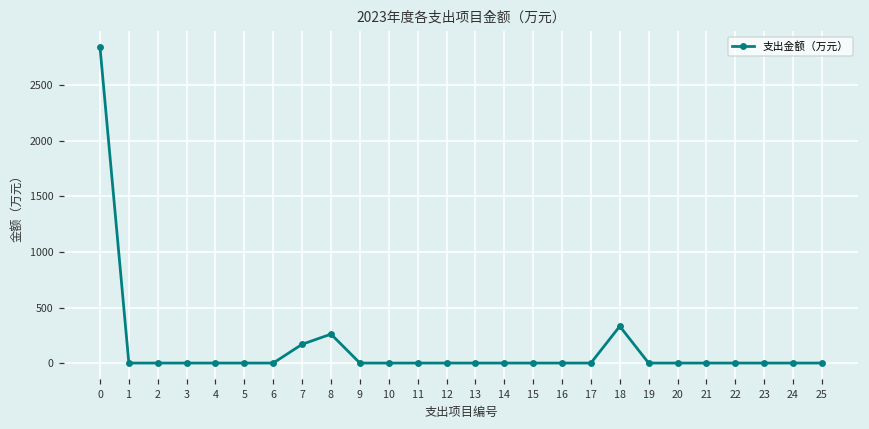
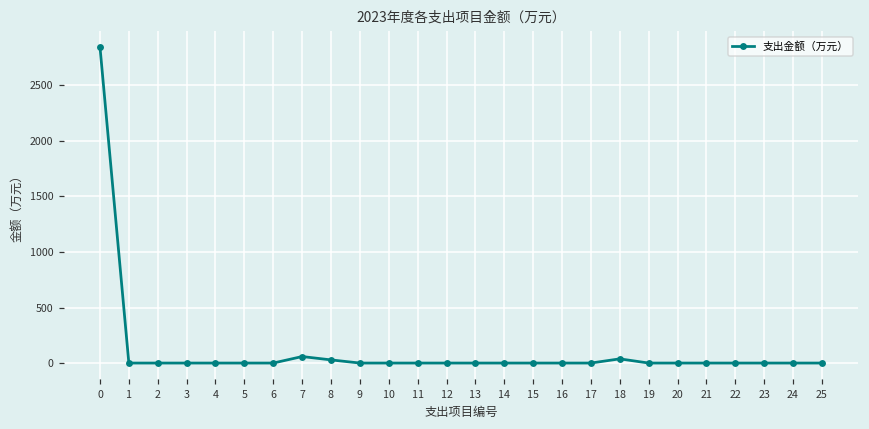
7: 170 -> 60
8: 260 -> 30
18: 330 -> 40
